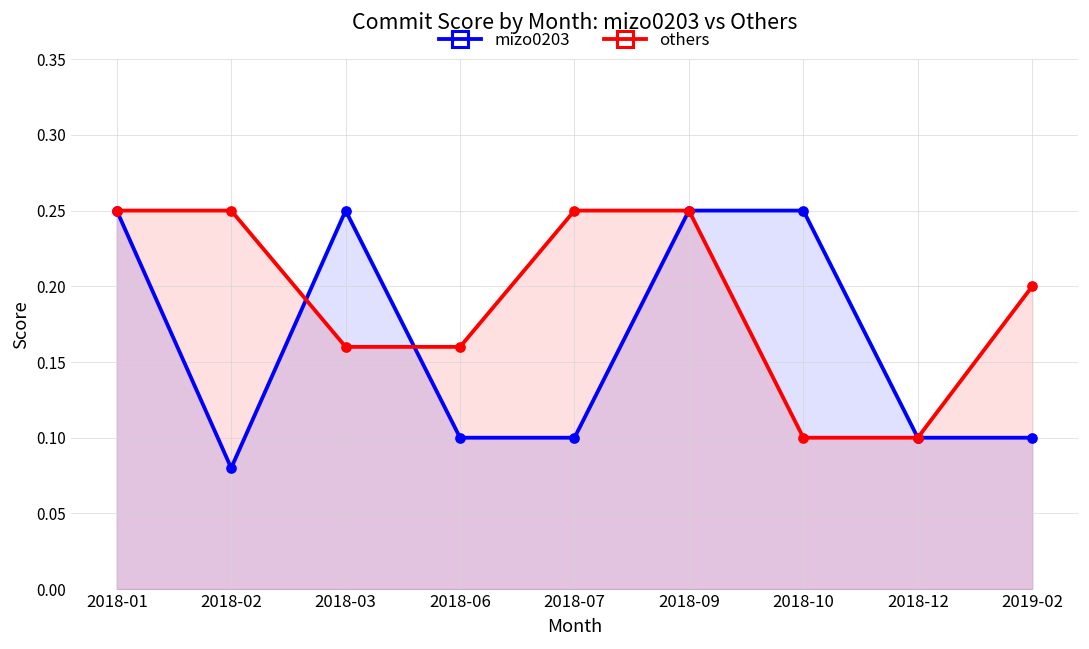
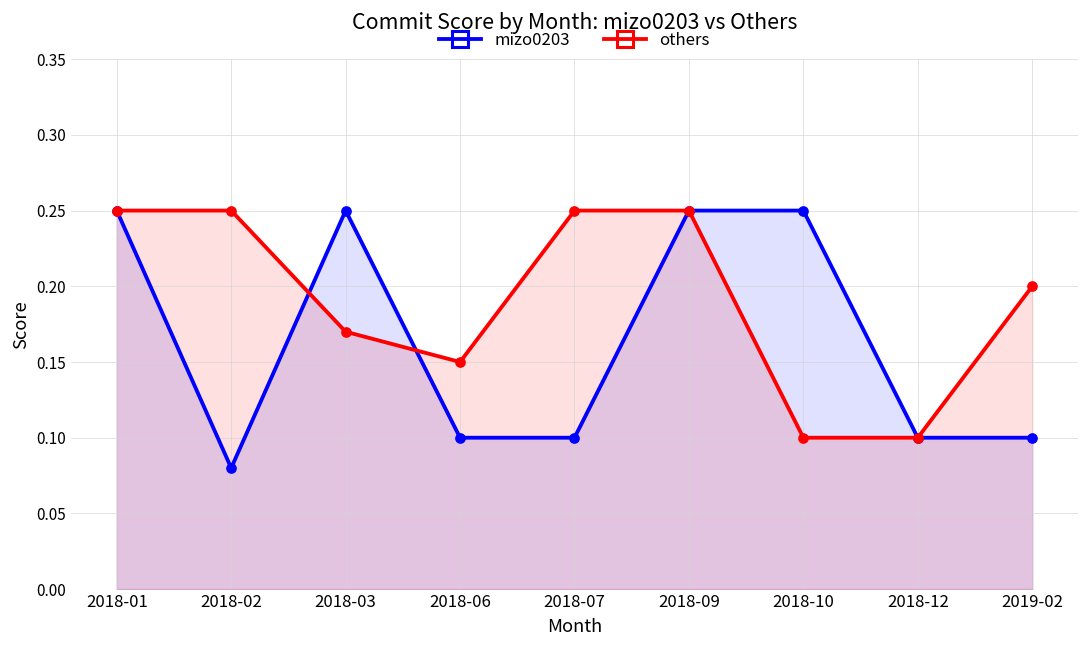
others, 2018-03: 0.16 -> 0.17
others, 2018-06: 0.16 -> 0.15
